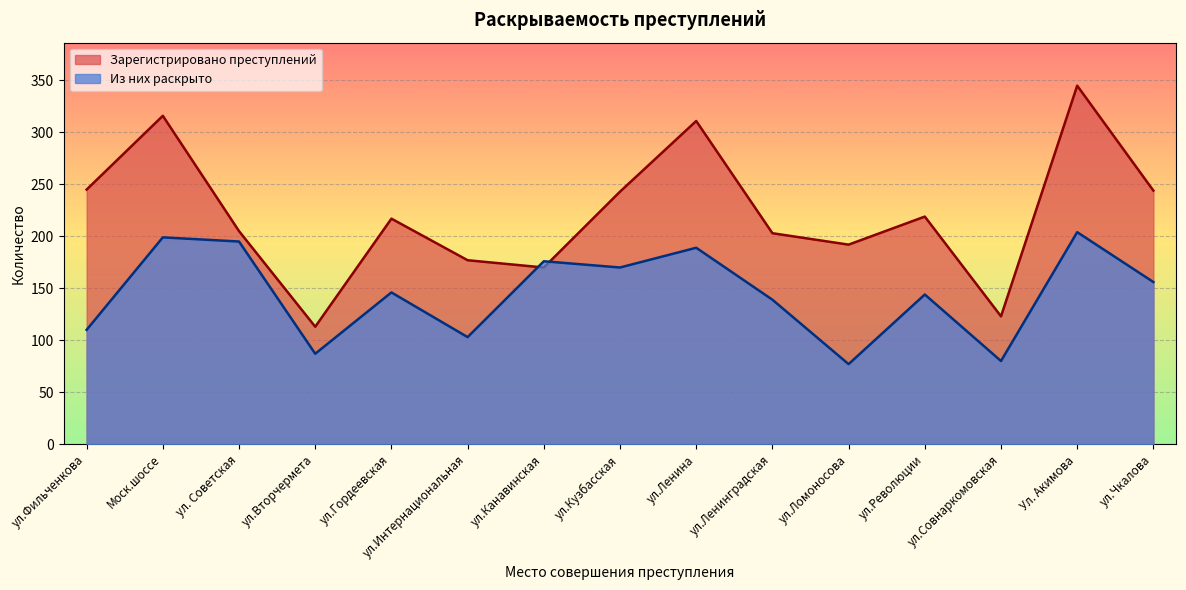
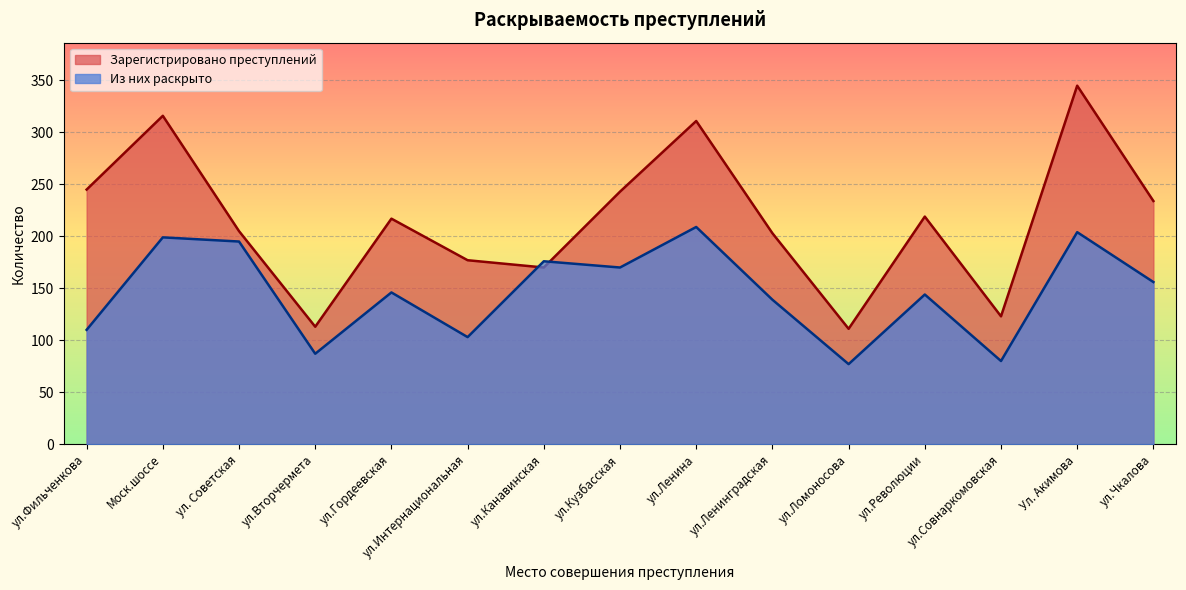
Из них раскрыто, ул.Ленина: 189 -> 209
Зарегистрировано преступлений, ул.Ломоносова: 192 -> 111
Зарегистрировано преступлений, ул.Чкалова: 244 -> 234
